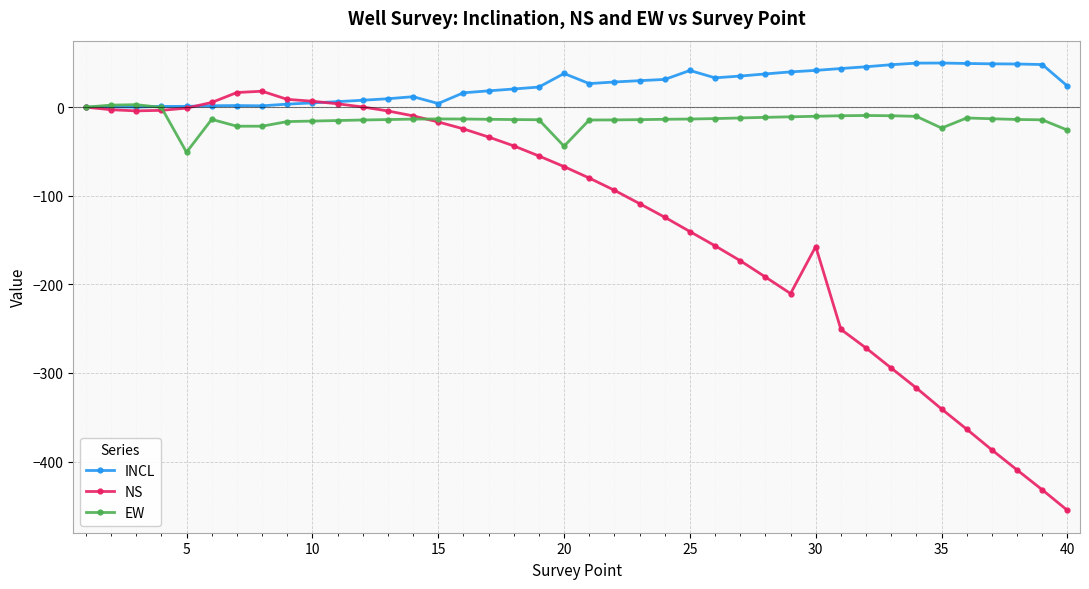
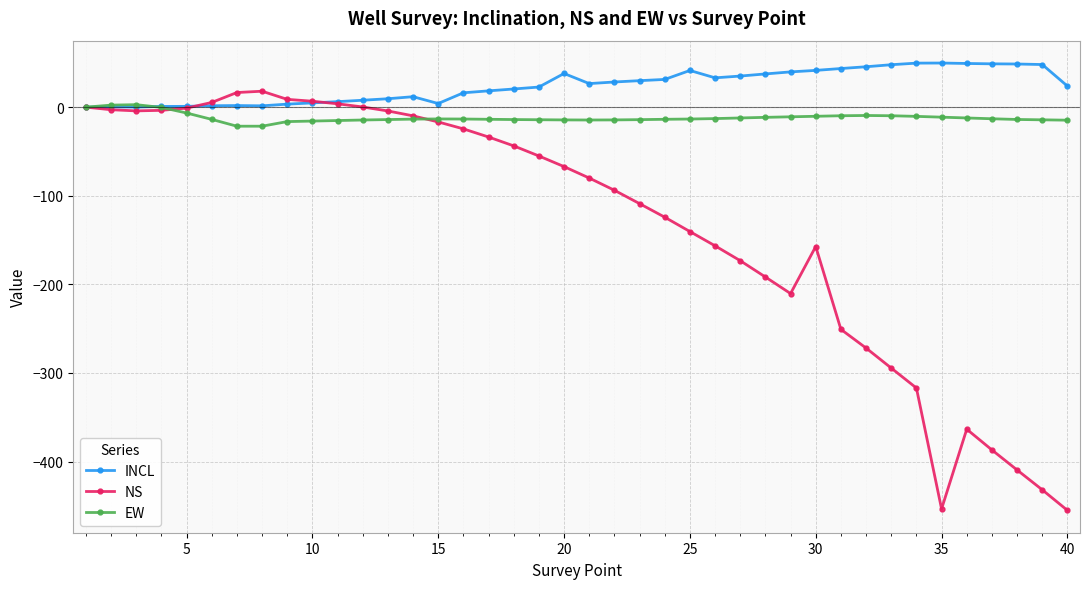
EW, 5: -50 -> -10
EW, 20: -40 -> -10
NS, 35: -340 -> -450
EW, 35: -20 -> -10
EW, 40: -30 -> -10
